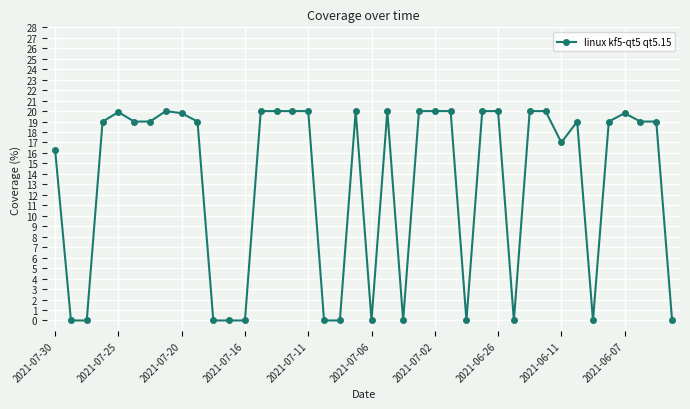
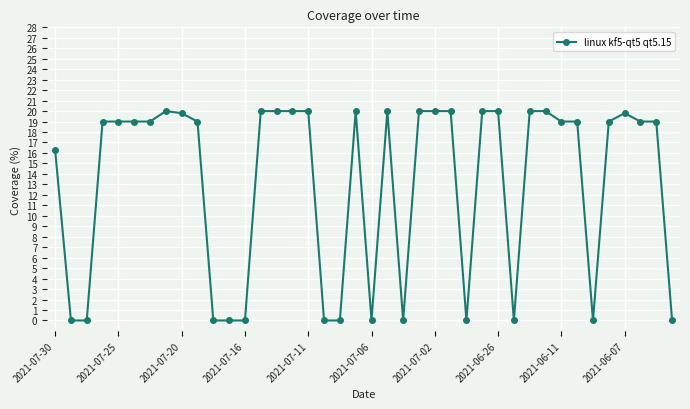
2021-07-25: 19.9 -> 19.0
2021-06-11: 17 -> 19
